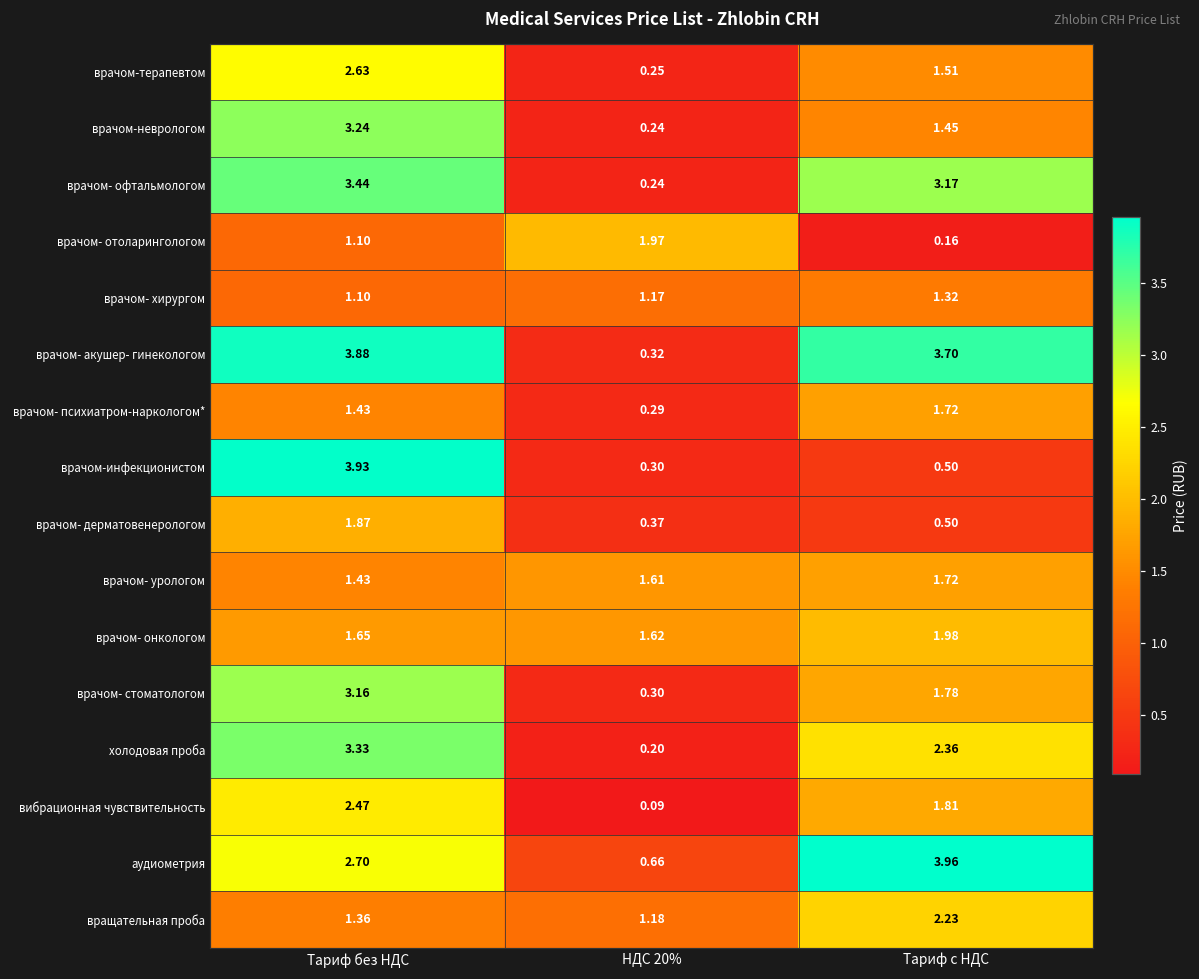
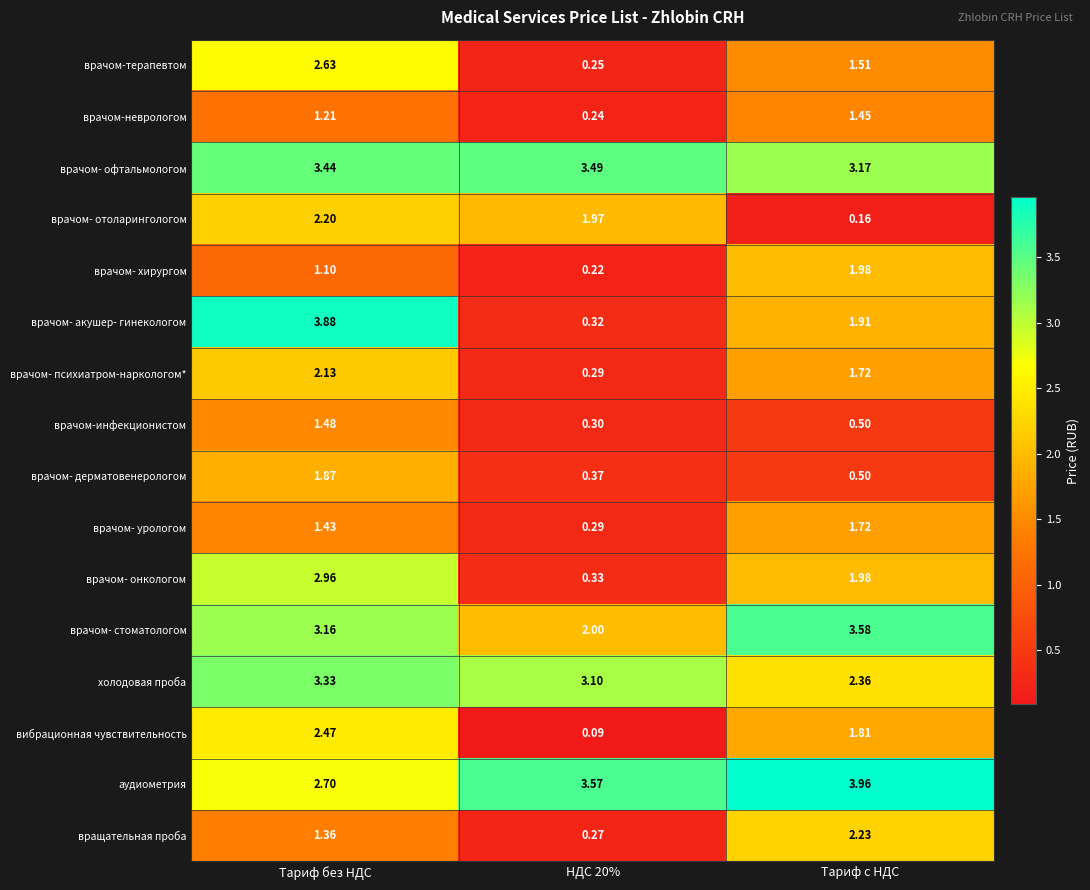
врачом-неврологом, Тариф без НДС: 3.24 -> 1.21
врачом- офтальмологом, НДС 20%: 0.24 -> 3.49
врачом- отоларингологом, Тариф без НДС: 1.10 -> 2.20
врачом- хирургом, НДС 20%: 1.17 -> 0.22
врачом- хирургом, Тариф с НДС: 1.32 -> 1.98
врачом- акушер- гинекологом, Тариф с НДС: 3.70 -> 1.91
врачом- психиатром-наркологом*, Тариф без НДС: 1.43 -> 2.13
врачом-инфекционистом, Тариф без НДС: 3.93 -> 1.48
врачом- урологом, НДС 20%: 1.61 -> 0.29
врачом- онкологом, Тариф без НДС: 1.65 -> 2.96
врачом- онкологом, НДС 20%: 1.62 -> 0.33
врачом- стоматологом, НДС 20%: 0.30 -> 2.00
врачом- стоматологом, Тариф с НДС: 1.78 -> 3.58
холодовая проба, НДС 20%: 0.20 -> 3.10
аудиометрия, НДС 20%: 0.66 -> 3.57
вращательная проба, НДС 20%: 1.18 -> 0.27
